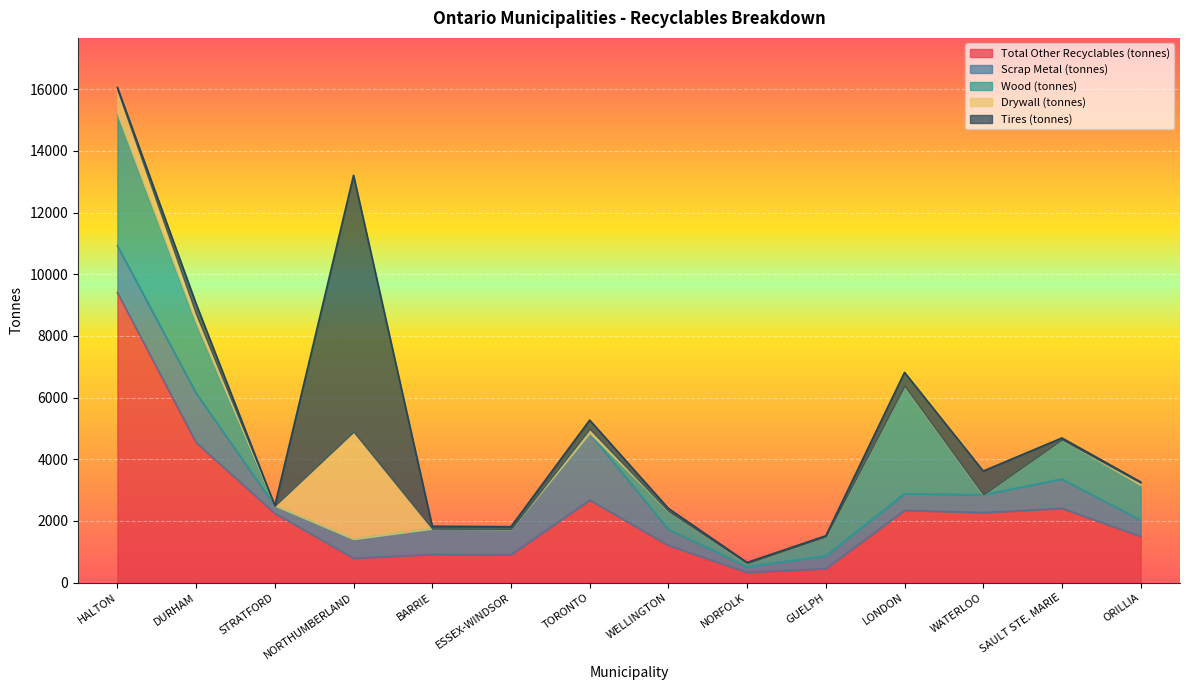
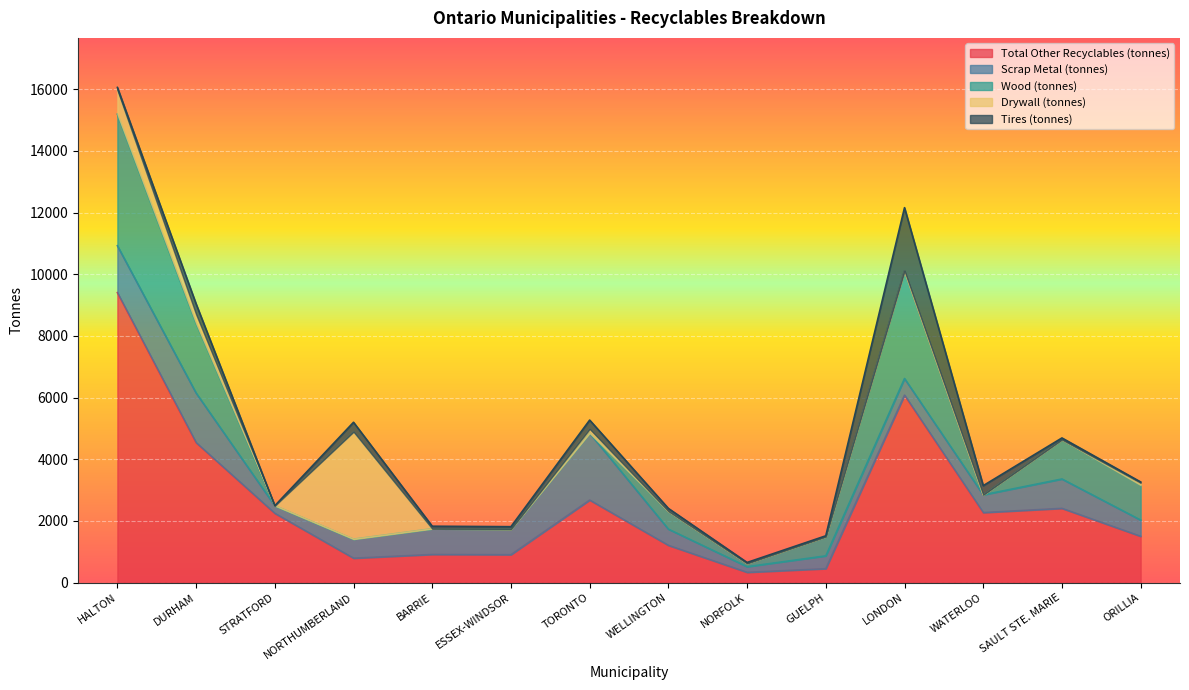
Tires (tonnes), NORTHUMBERLAND: 8300 -> 300
Total Other Recyclables (tonnes), LONDON: 2300 -> 6100
Tires (tonnes), LONDON: 400 -> 2100
Tires (tonnes), WATERLOO: 800 -> 300
